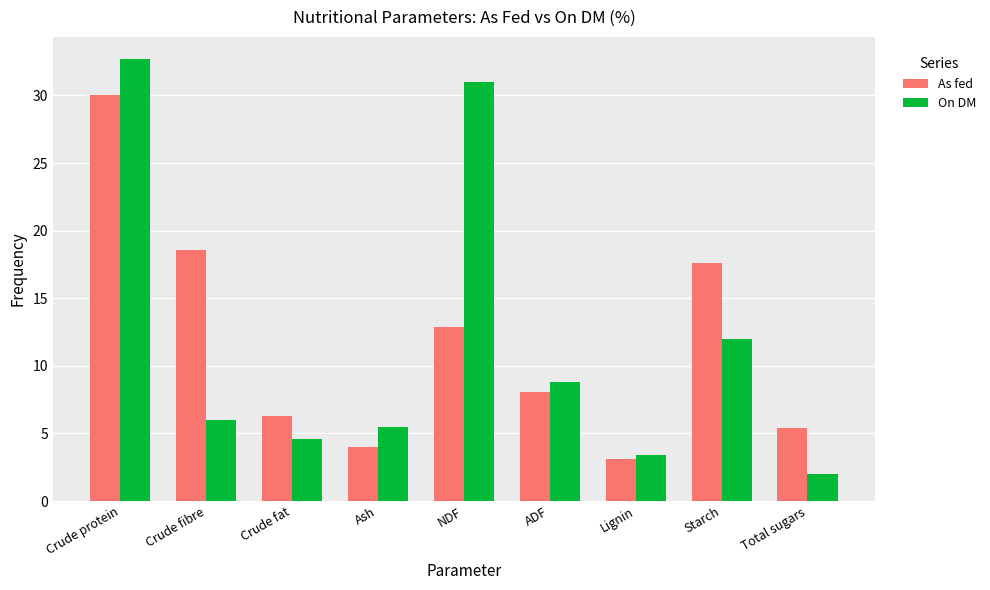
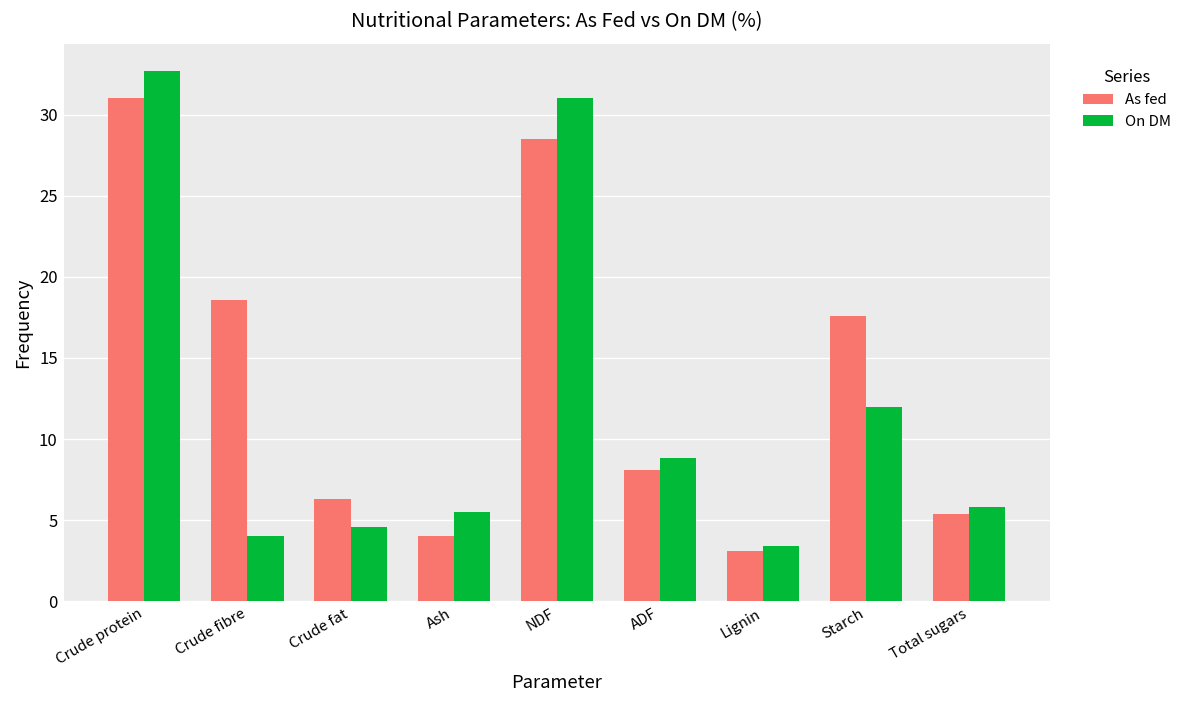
As fed, Crude protein: 30 -> 31
On DM, Crude fibre: 6 -> 4
As fed, NDF: 12.9 -> 28.5
On DM, Total sugars: 2.0 -> 5.8
